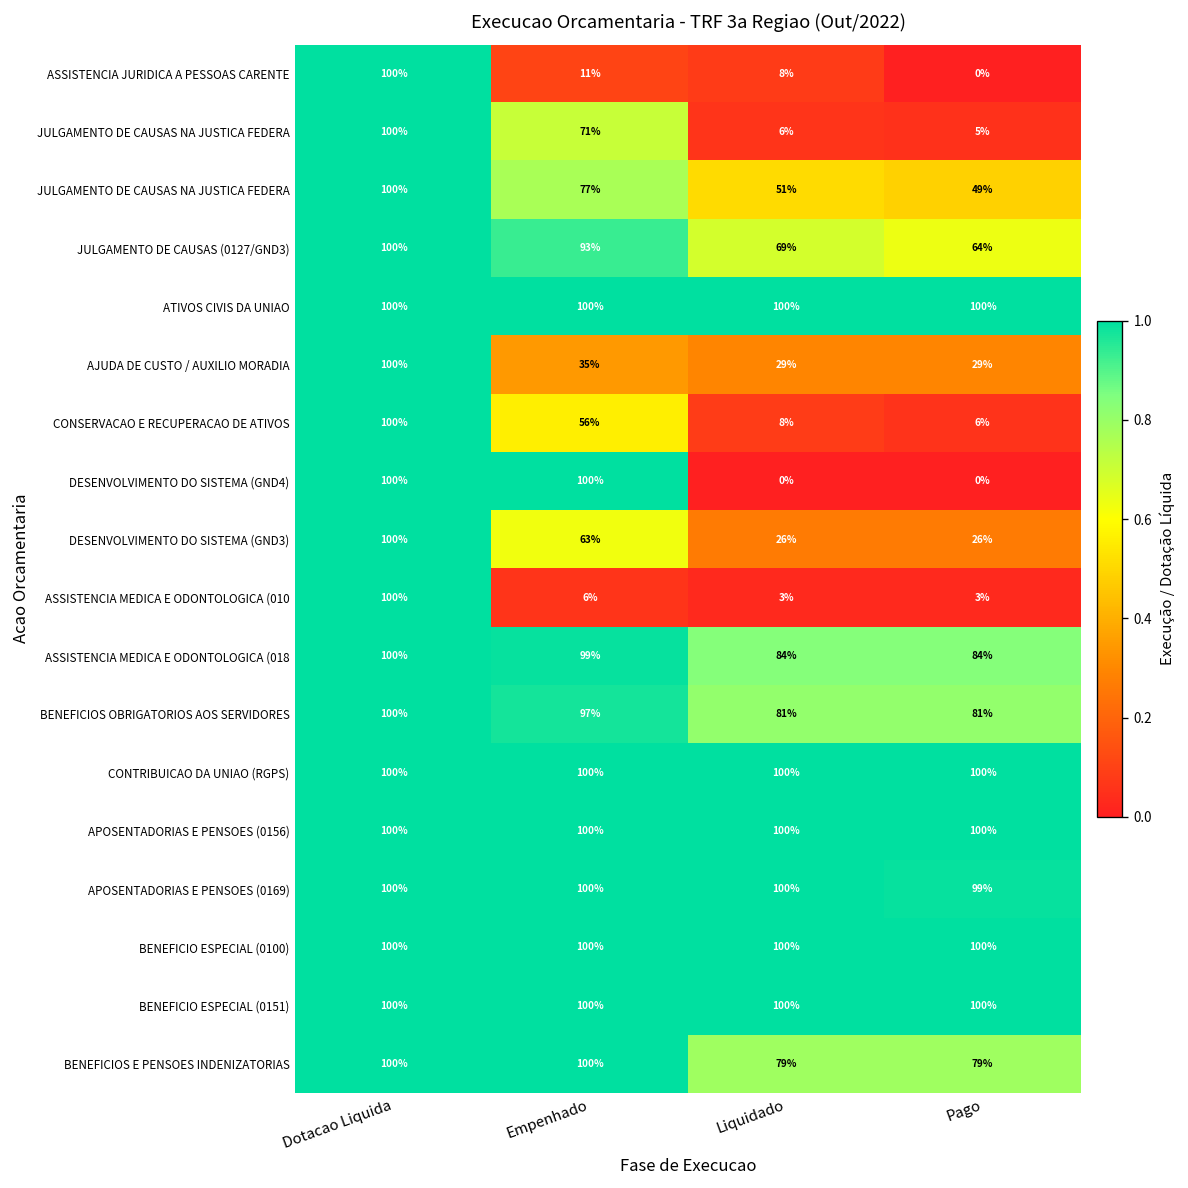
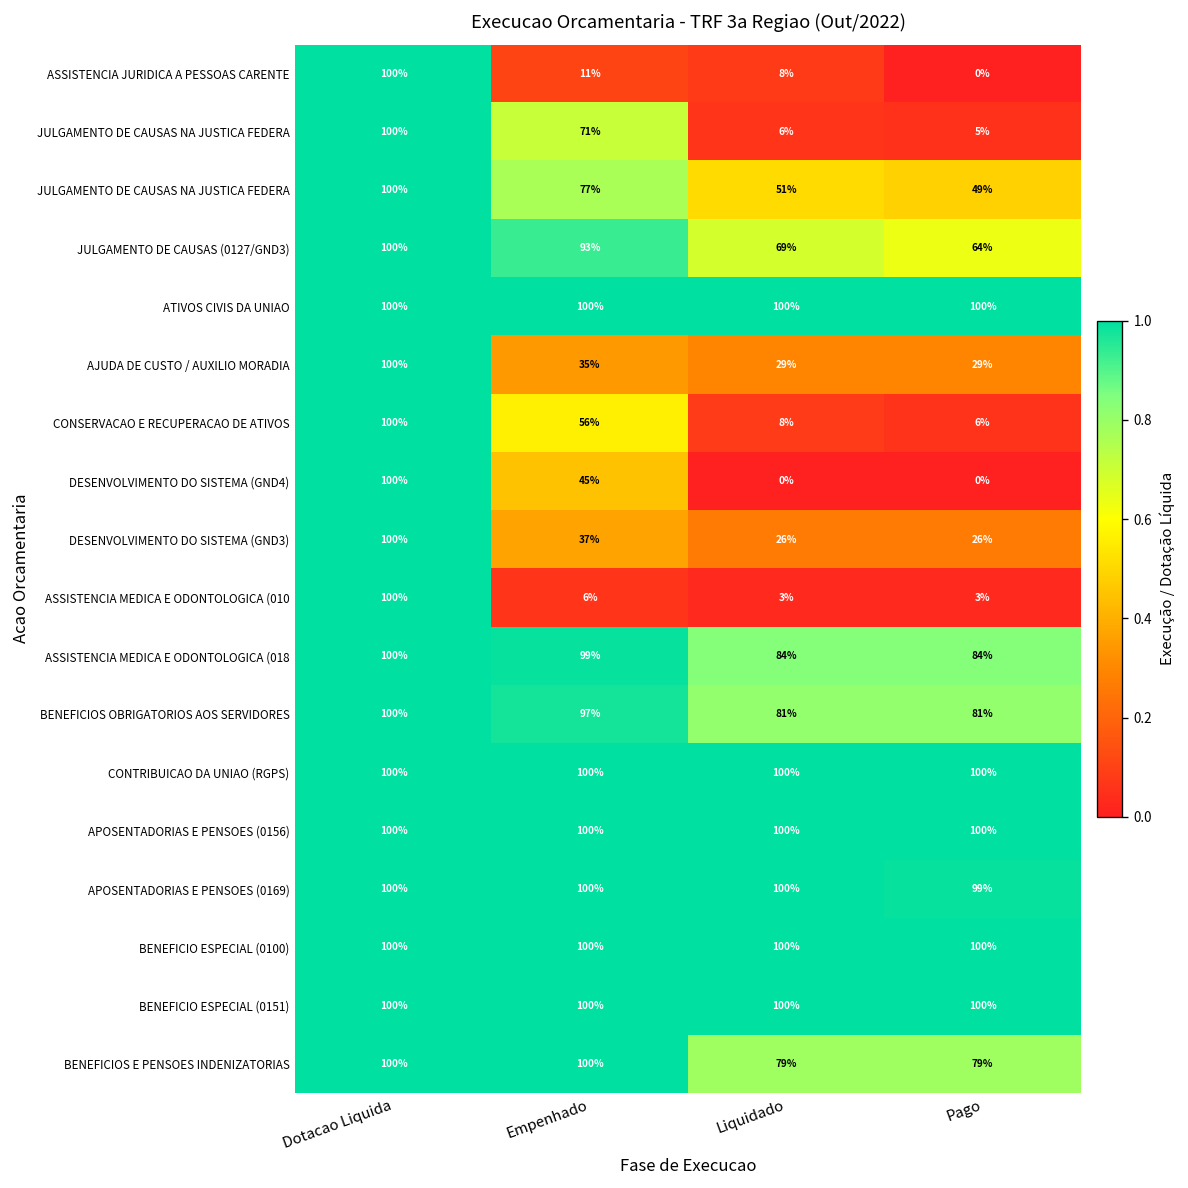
DESENVOLVIMENTO DO SISTEMA (GND4), Empenhado: 100% -> 45%
DESENVOLVIMENTO DO SISTEMA (GND3), Empenhado: 63% -> 37%
